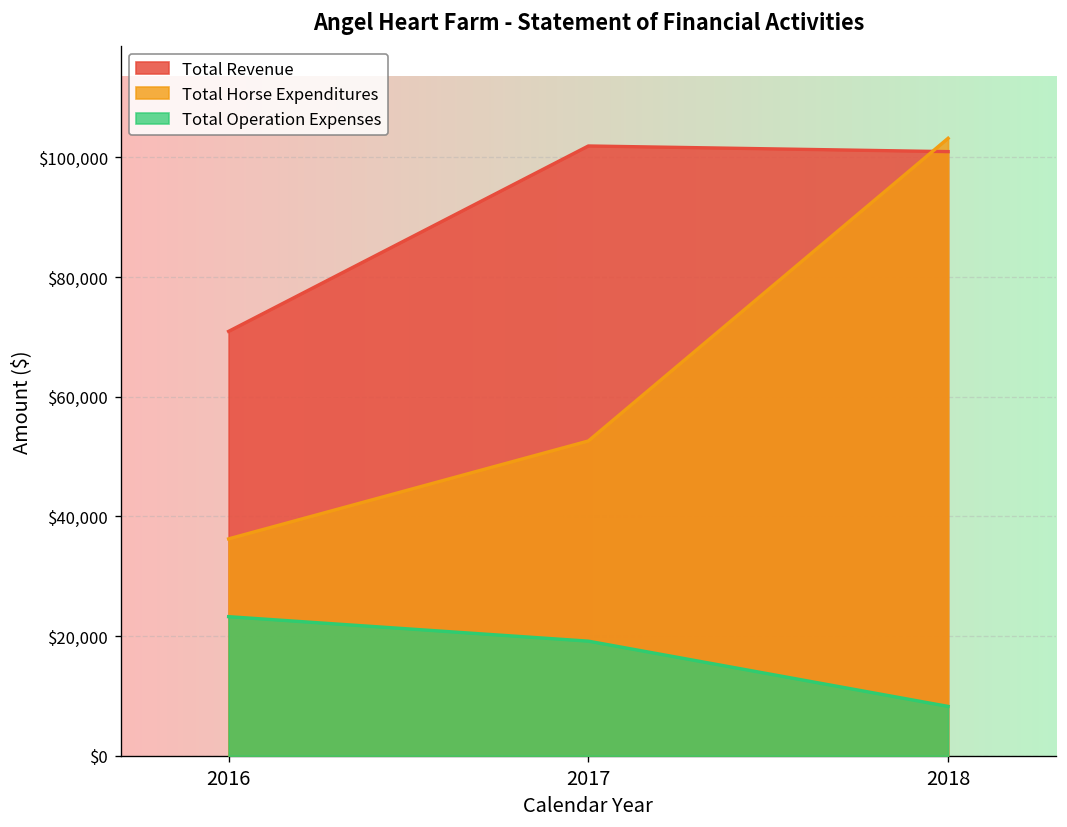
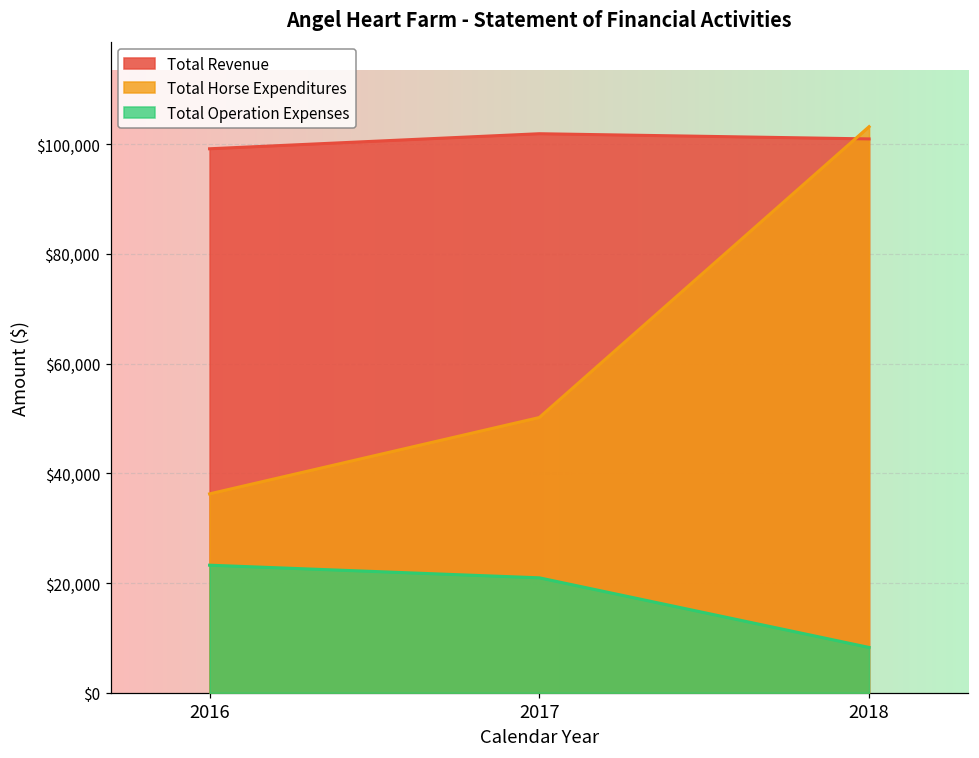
Total Revenue, 2016: $71,000 -> $99,000
Total Horse Expenditures, 2017: $53,000 -> $50,000
Total Operation Expenses, 2017: $19,000 -> $21,000
